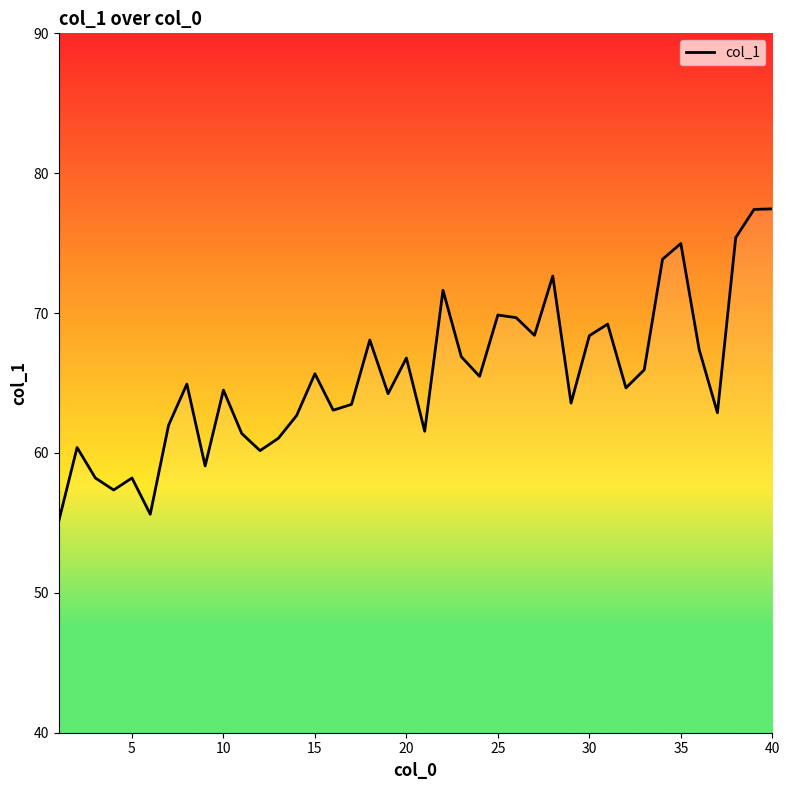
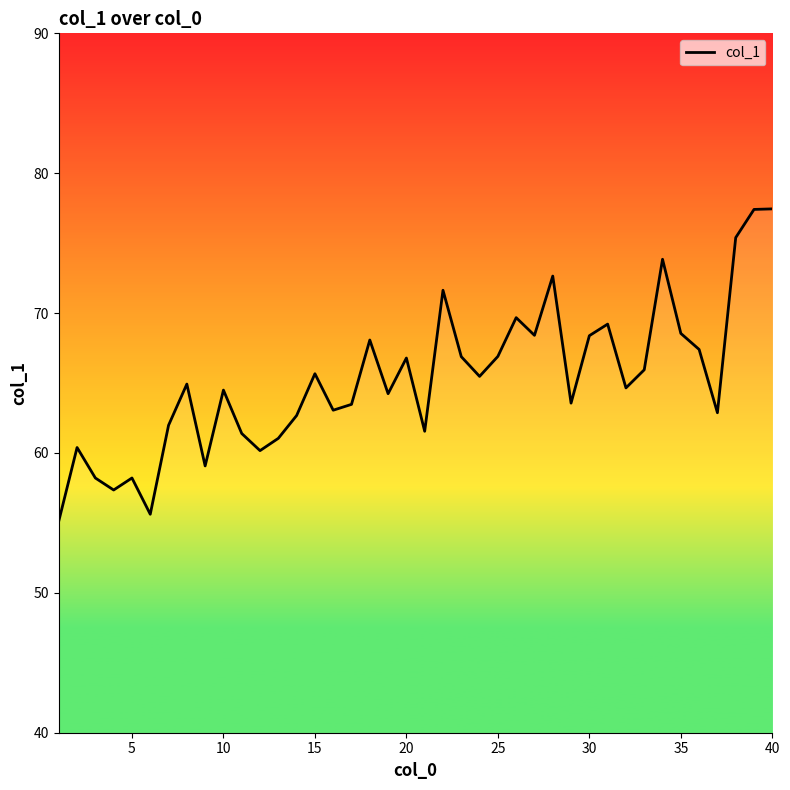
25: 69.9 -> 66.9
35: 75.0 -> 68.5
